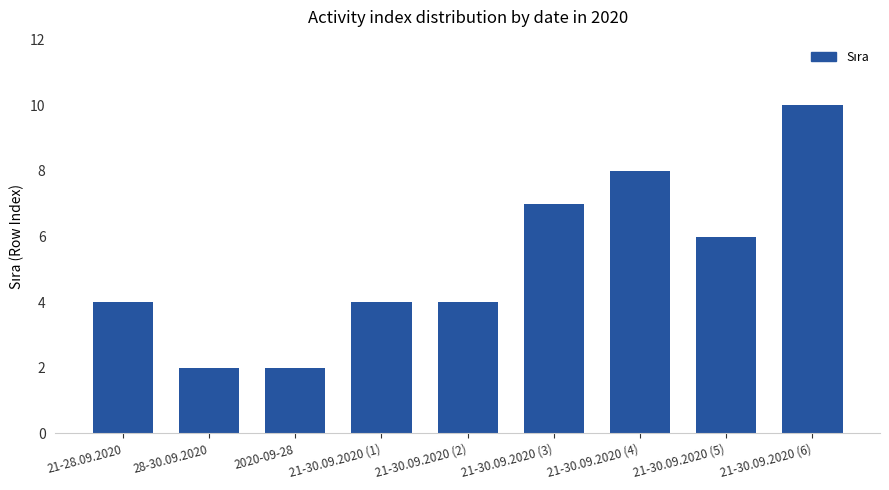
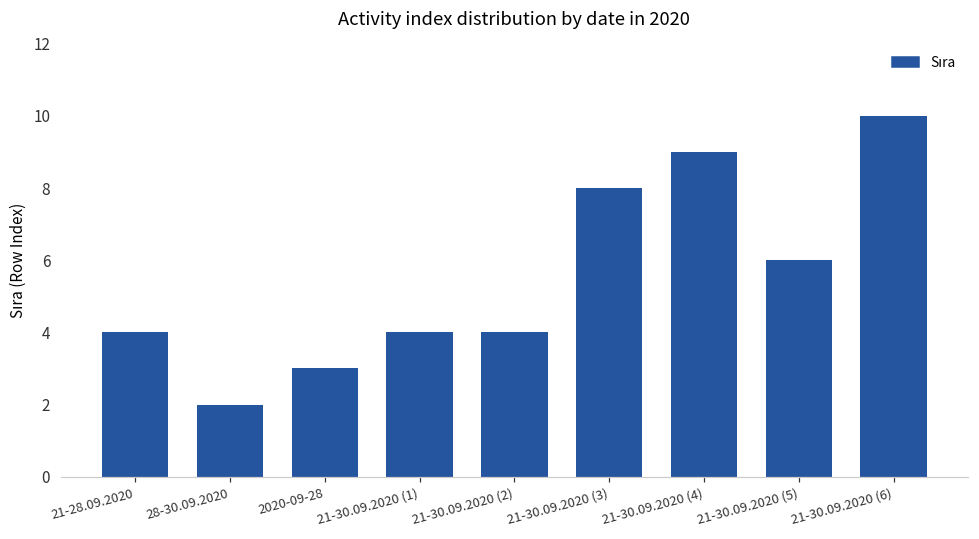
2020-09-28: 2 -> 3
21-30.09.2020 (3): 7 -> 8
21-30.09.2020 (4): 8 -> 9
